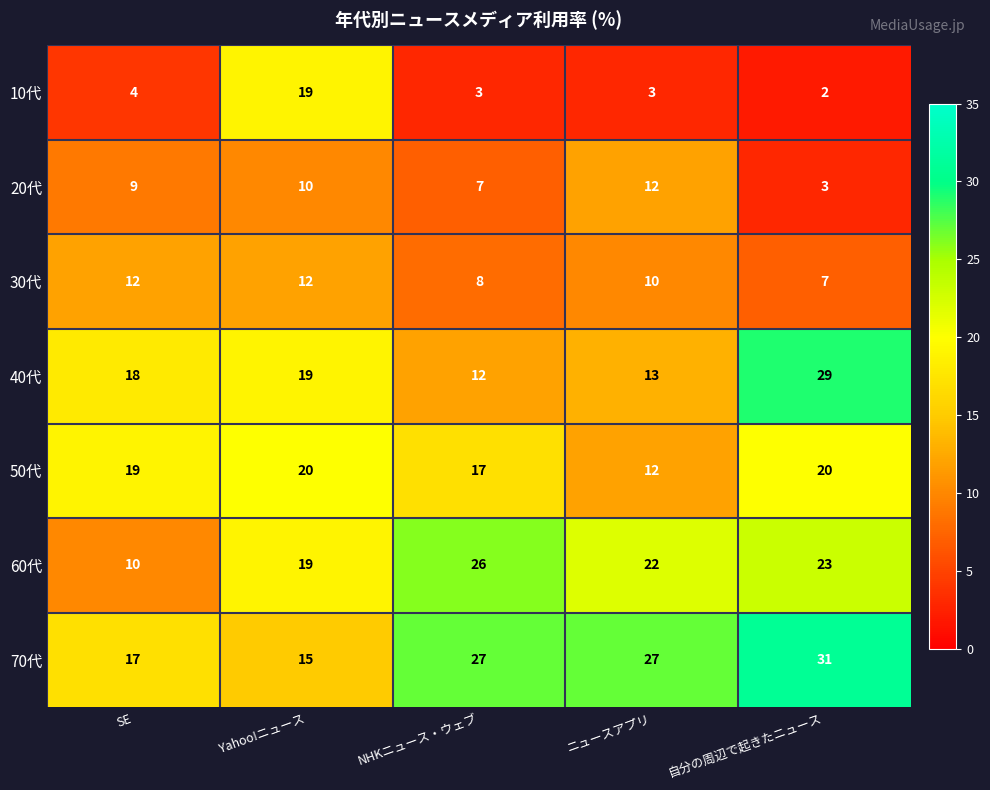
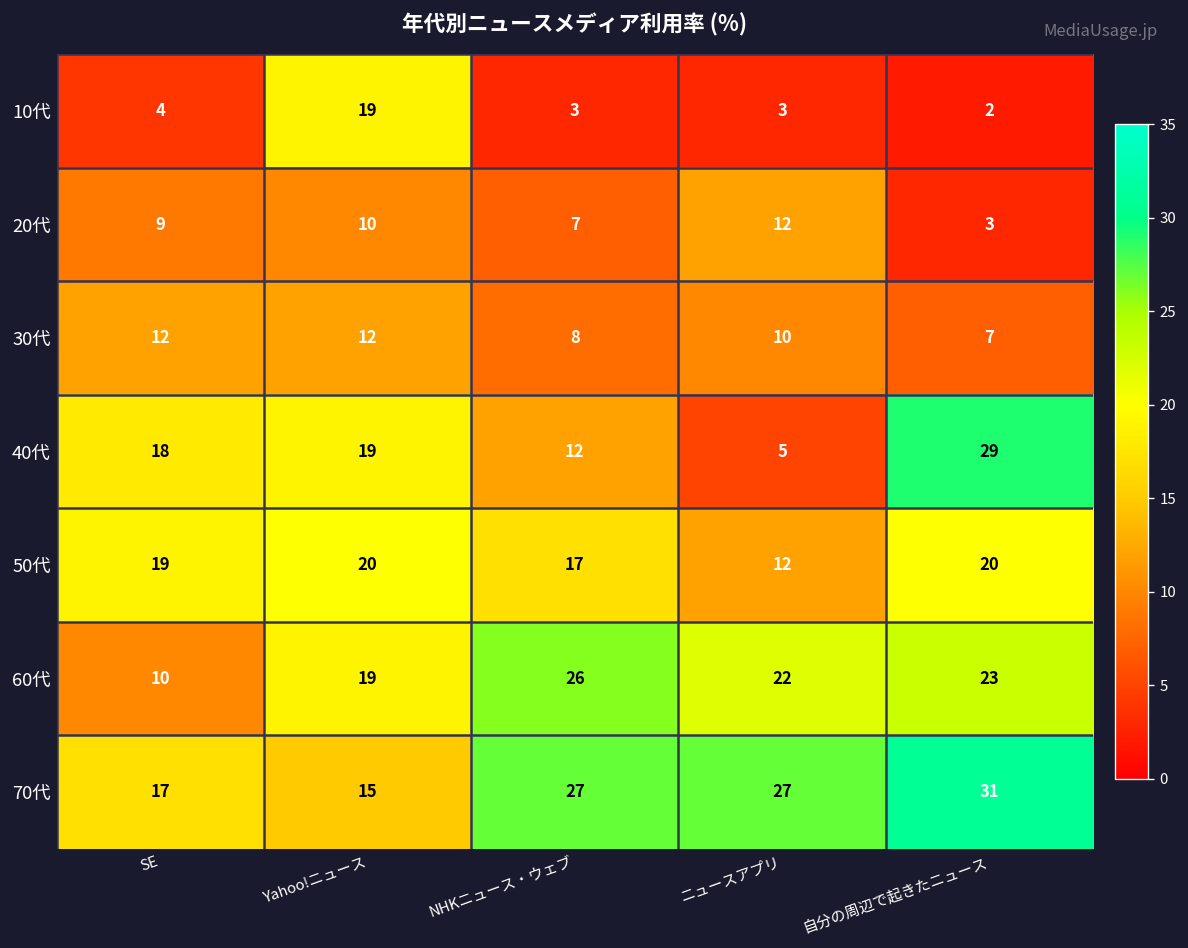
40代, ニュースアプリ: 13 -> 5
